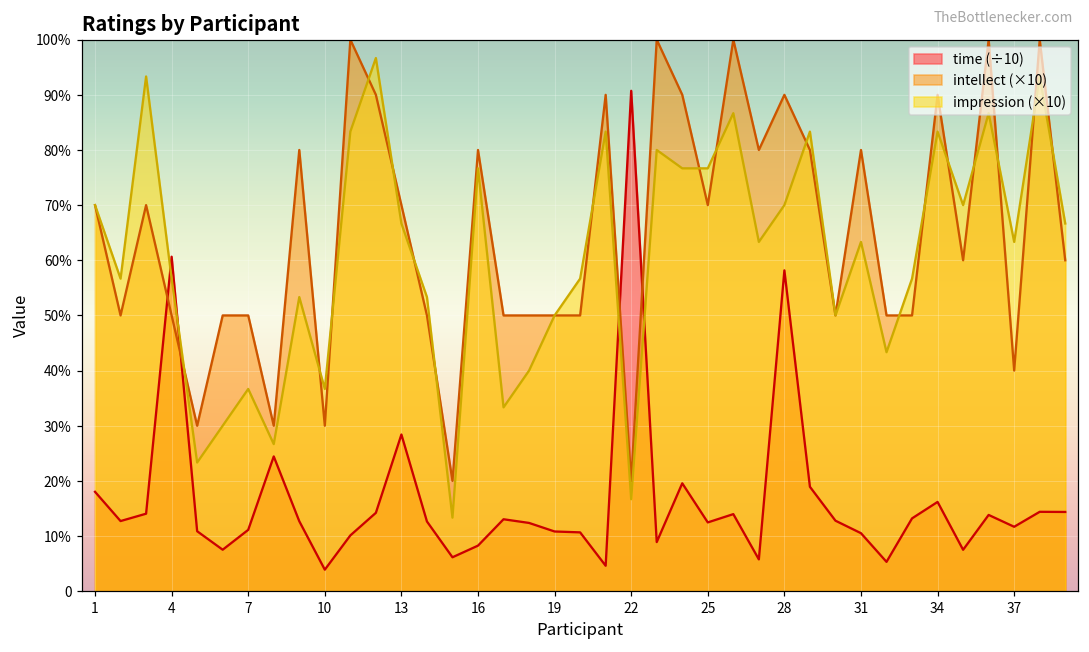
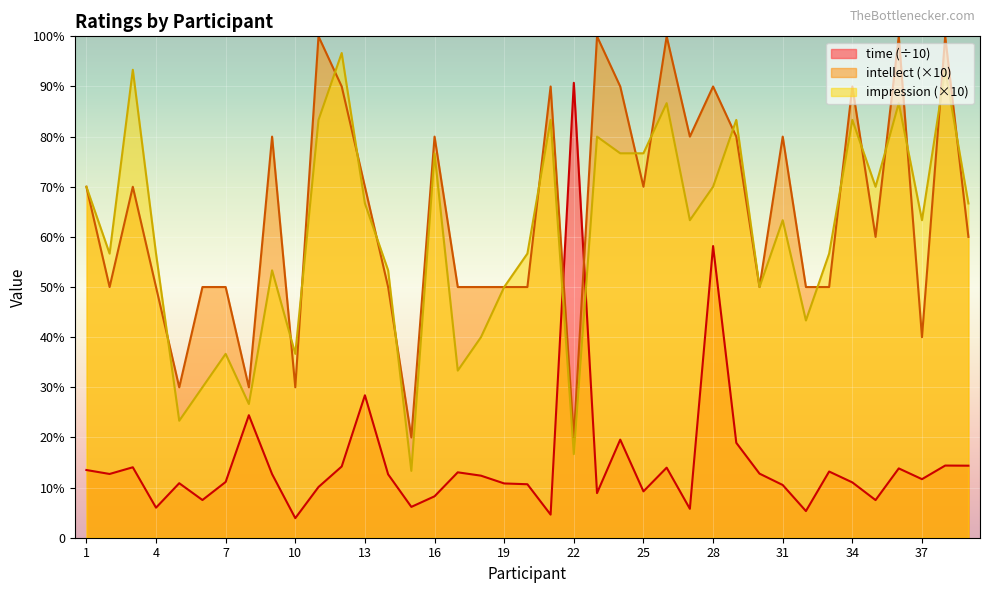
time (÷10), 1: 18% -> 14%
time (÷10), 4: 61% -> 6%
time (÷10), 25: 12% -> 9%
time (÷10), 34: 16% -> 11%
